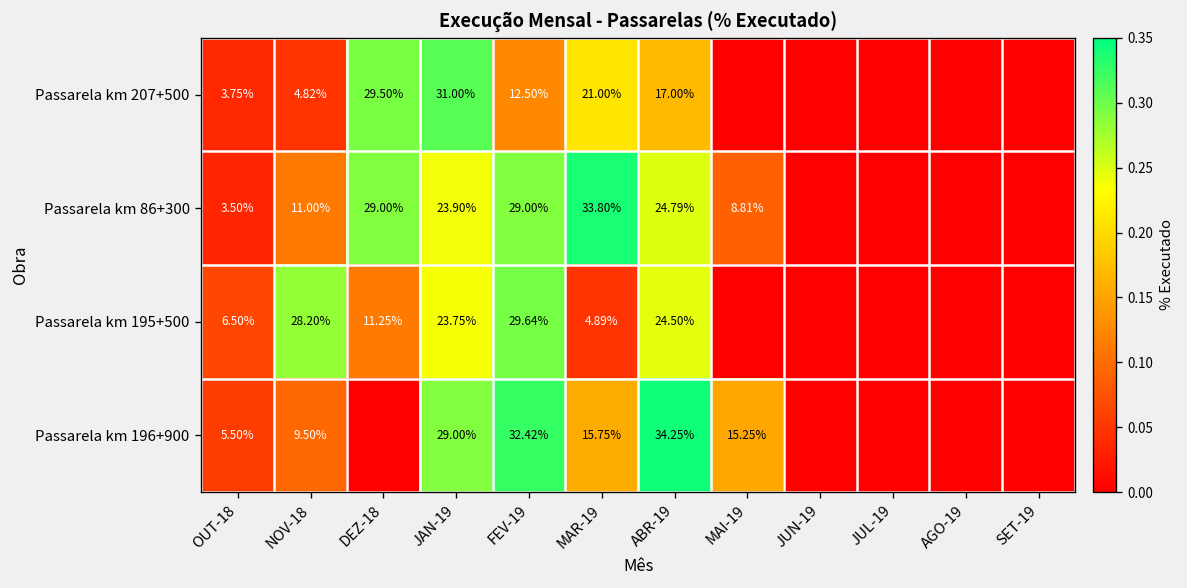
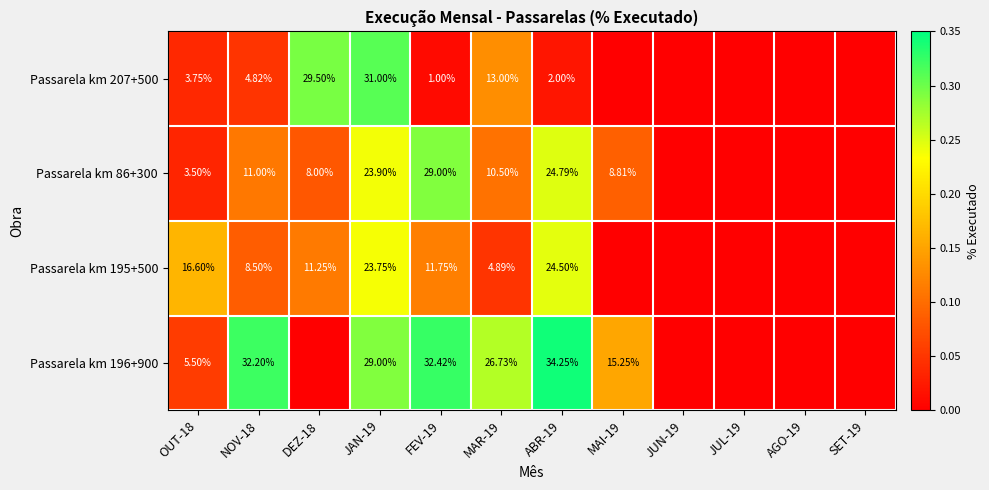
Passarela km 207+500, FEV-19: 12.50% -> 1.00%
Passarela km 207+500, MAR-19: 21.00% -> 13.00%
Passarela km 207+500, ABR-19: 17.00% -> 2.00%
Passarela km 86+300, DEZ-18: 29.00% -> 8.00%
Passarela km 86+300, MAR-19: 33.80% -> 10.50%
Passarela km 195+500, OUT-18: 6.50% -> 16.60%
Passarela km 195+500, NOV-18: 28.20% -> 8.50%
Passarela km 195+500, FEV-19: 29.64% -> 11.75%
Passarela km 196+900, NOV-18: 9.50% -> 32.20%
Passarela km 196+900, MAR-19: 15.75% -> 26.73%
